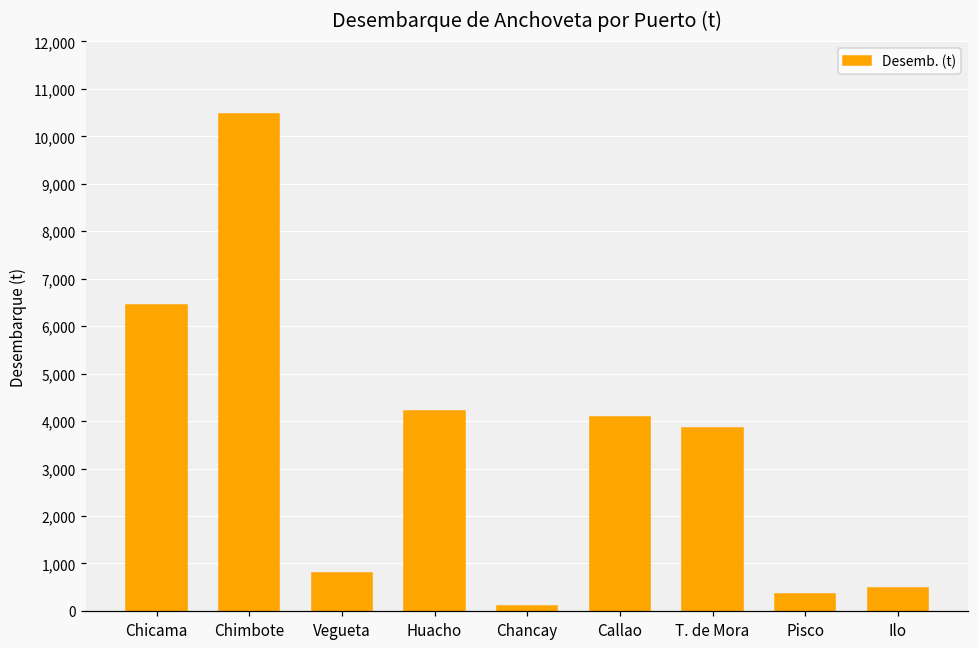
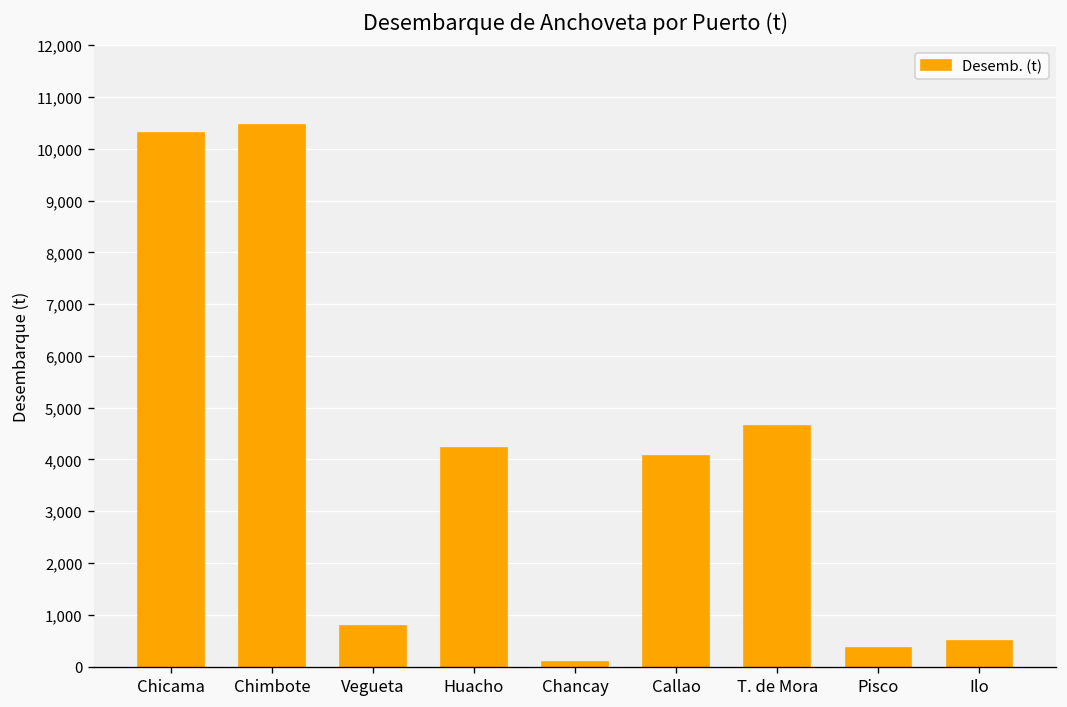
Chicama: 6,400 -> 10,300
T. de Mora: 3,900 -> 4,600
